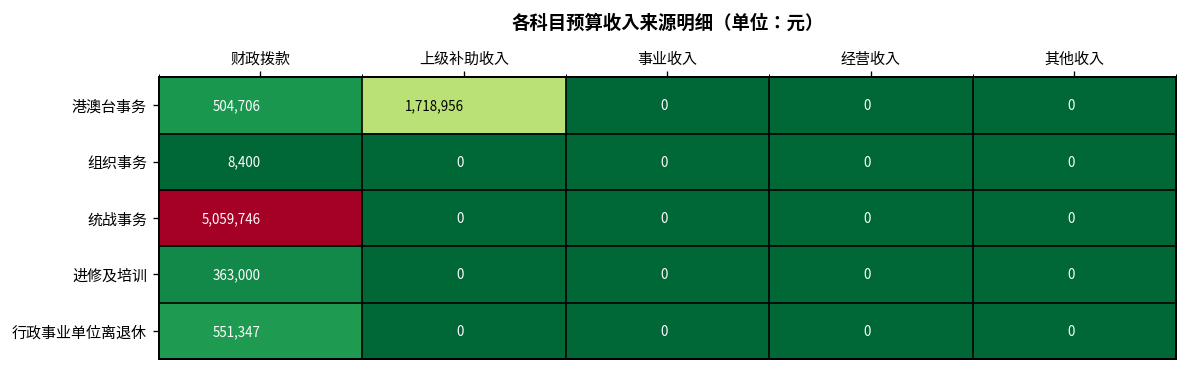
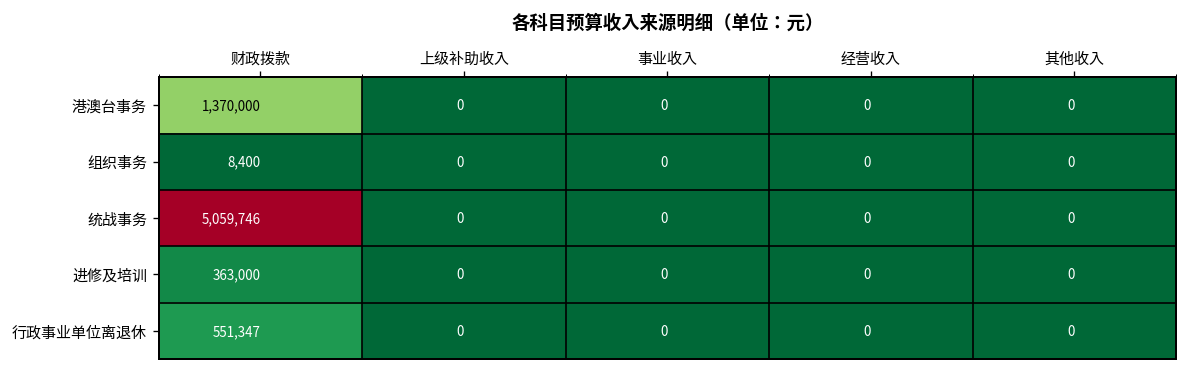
港澳台事务, 财政拨款: 504,706 -> 1,370,000
港澳台事务, 上级补助收入: 1,718,956 -> 0
